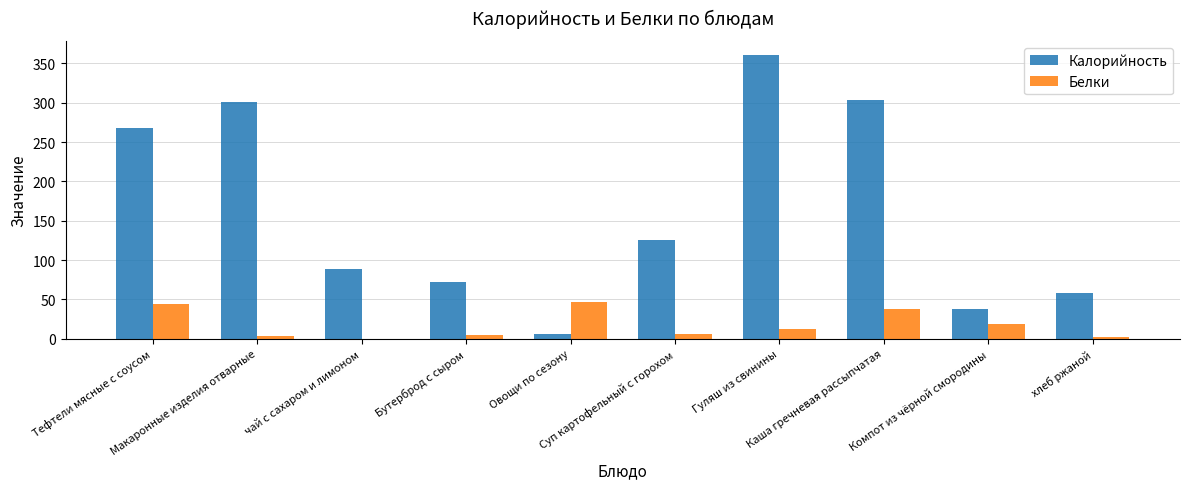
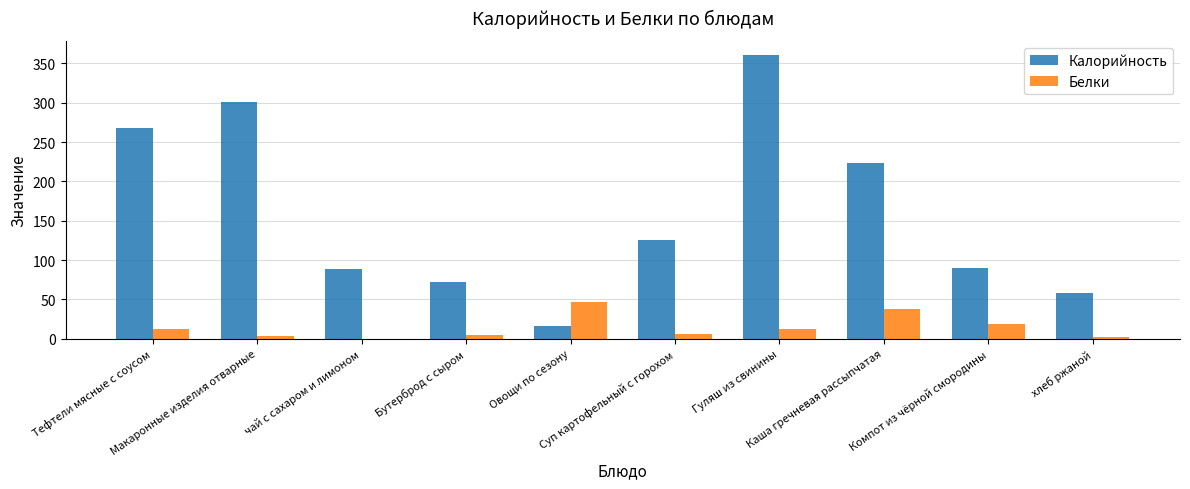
Белки, Тефтели мясные с соусом: 40 -> 10
Калорийность, Овощи по сезону: 10 -> 20
Калорийность, Каша гречневая рассыпчатая: 300 -> 220
Калорийность, Компот из чёрной смородины: 40 -> 90
